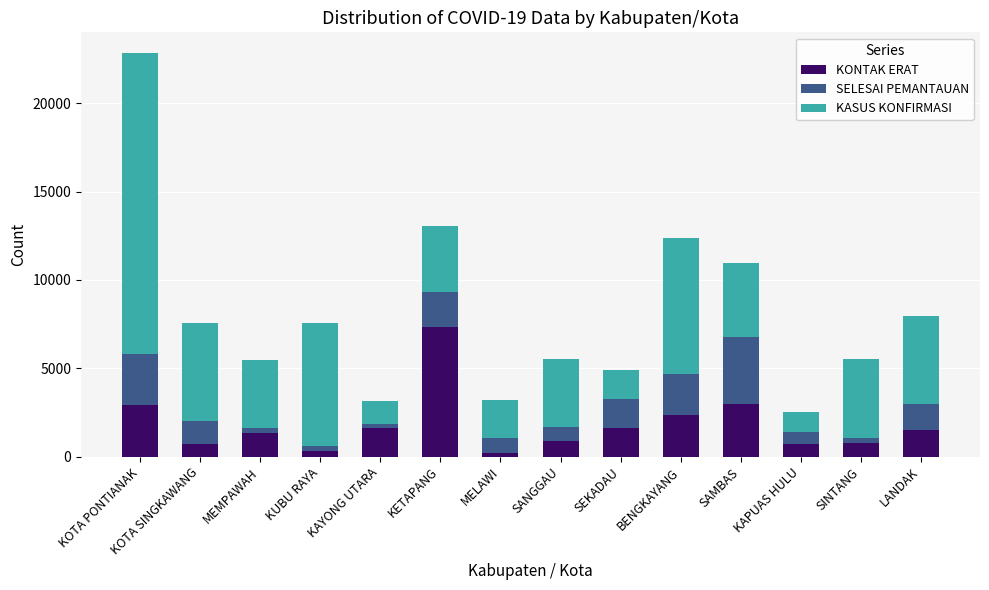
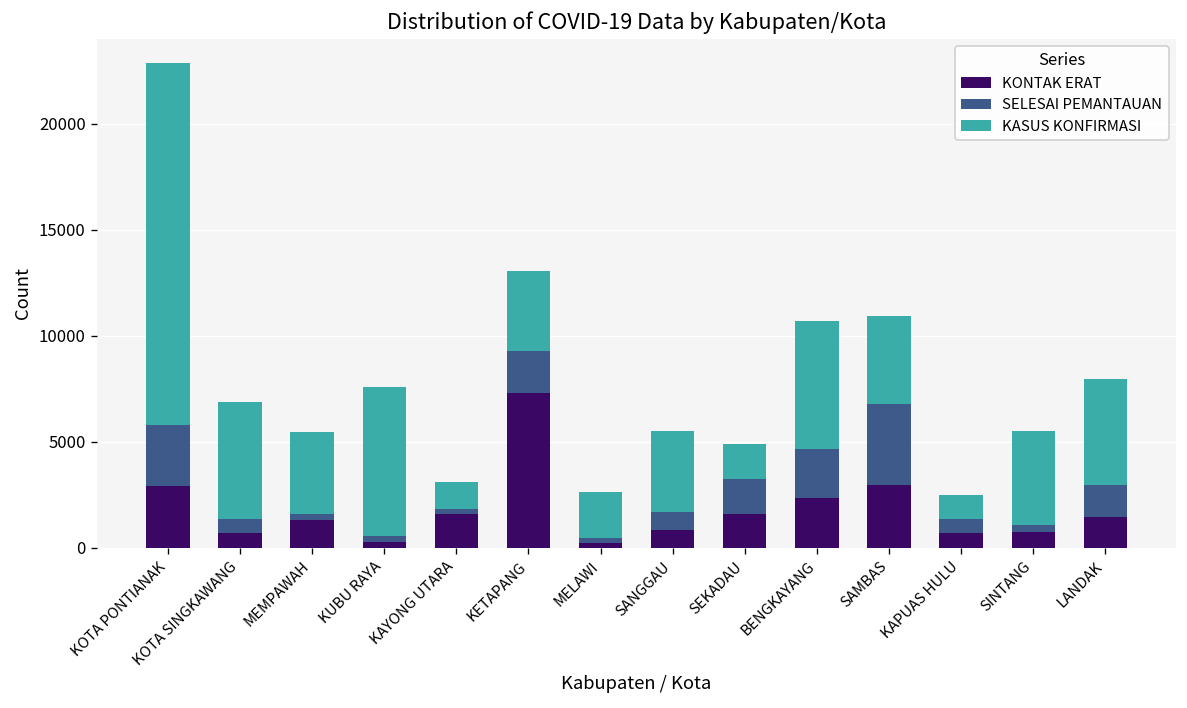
SELESAI PEMANTAUAN, KOTA SINGKAWANG: 1300 -> 700
SELESAI PEMANTAUAN, MELAWI: 800 -> 200
KASUS KONFIRMASI, BENGKAYANG: 7700 -> 6000
